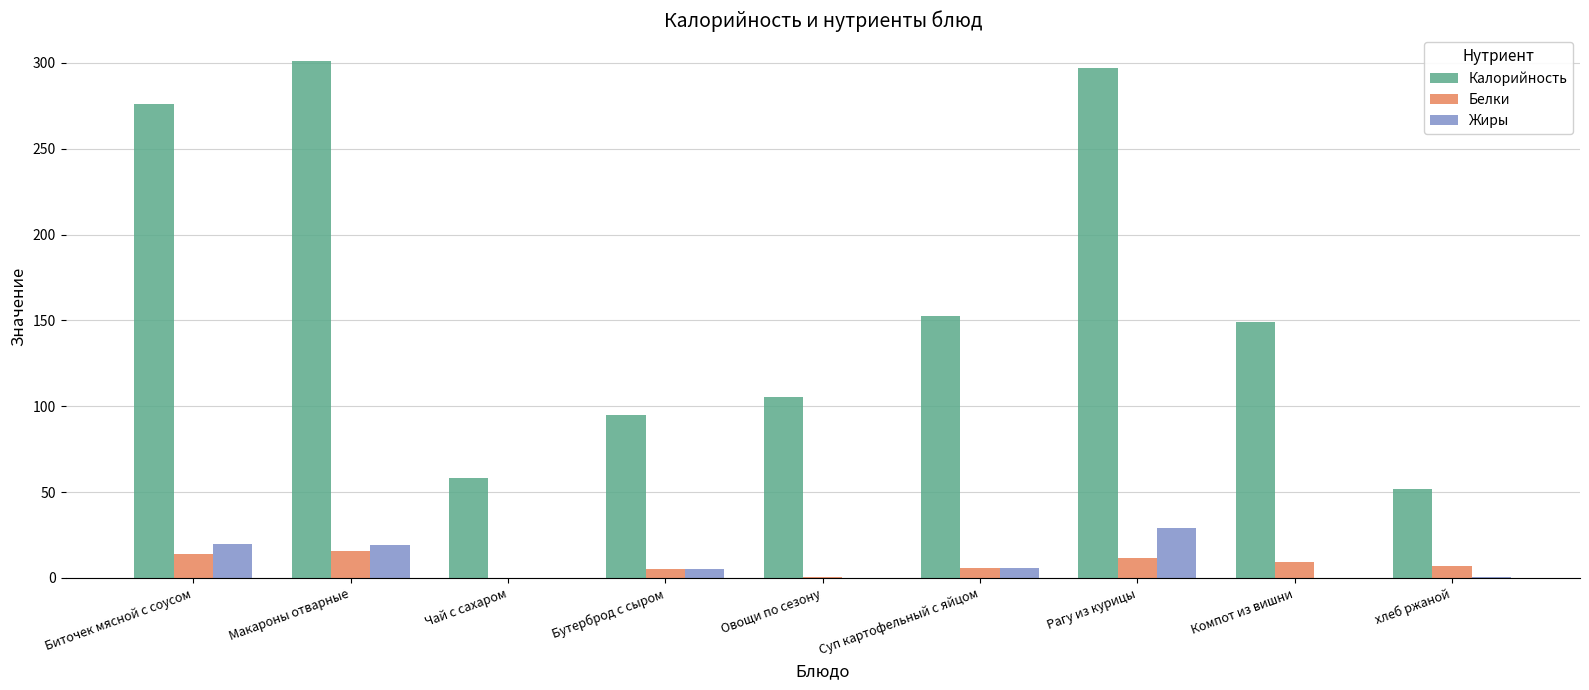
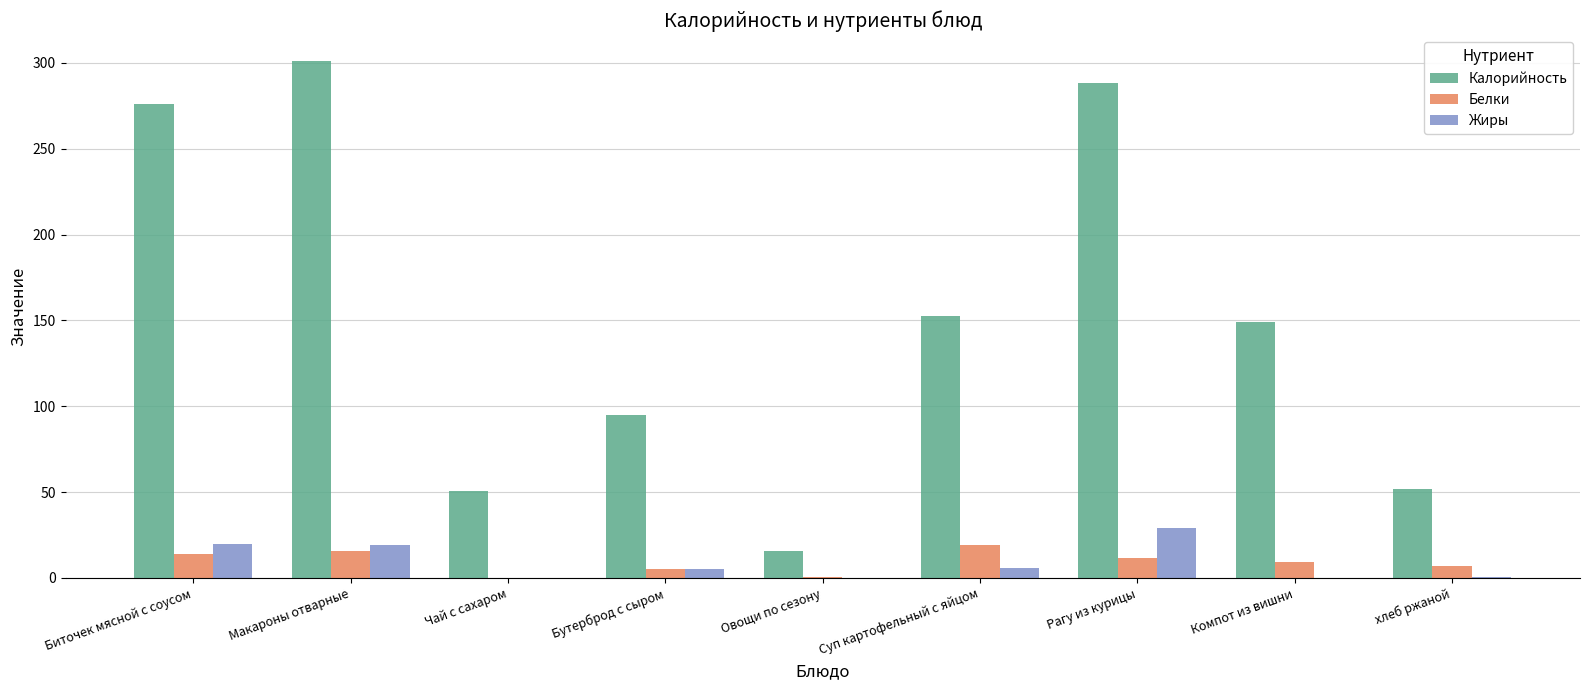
Калорийность, Чай с сахаром: 58 -> 51
Калорийность, Овощи по сезону: 106 -> 16
Белки, Суп картофельный с яйцом: 6 -> 19
Калорийность, Рагу из курицы: 297 -> 289
